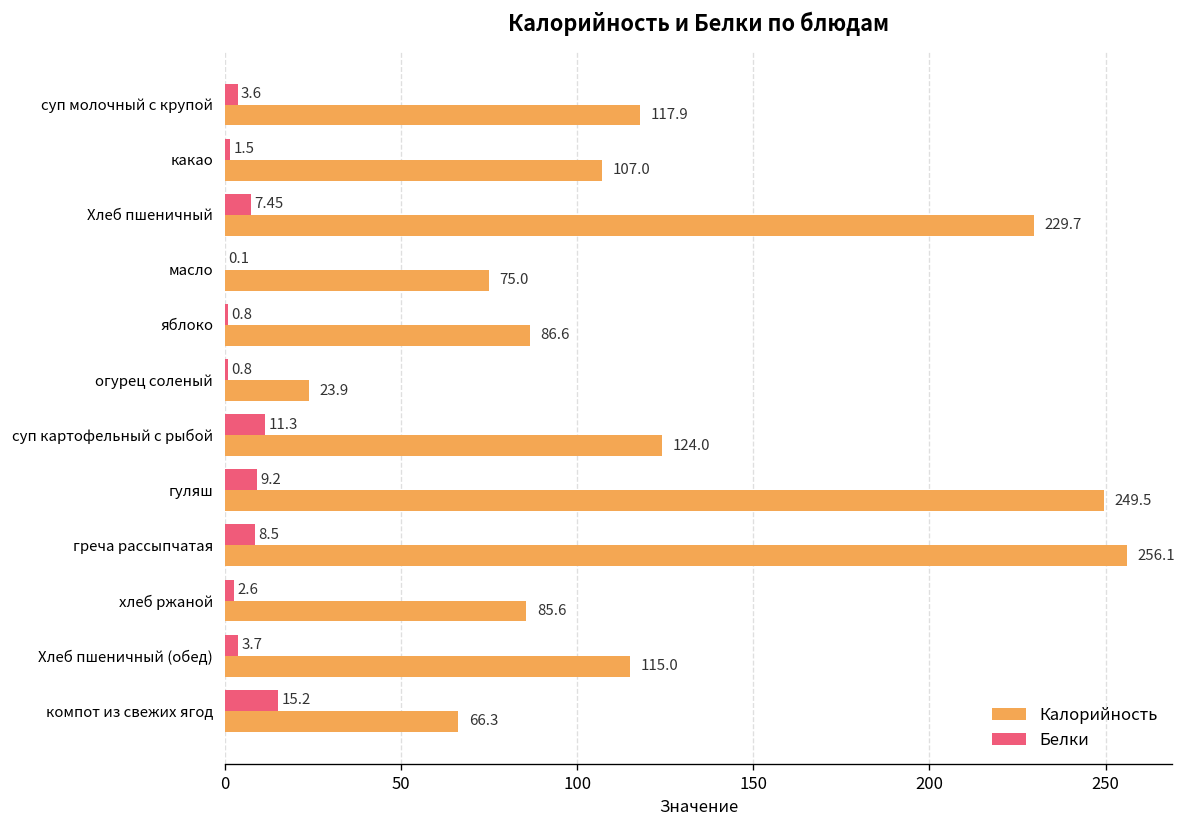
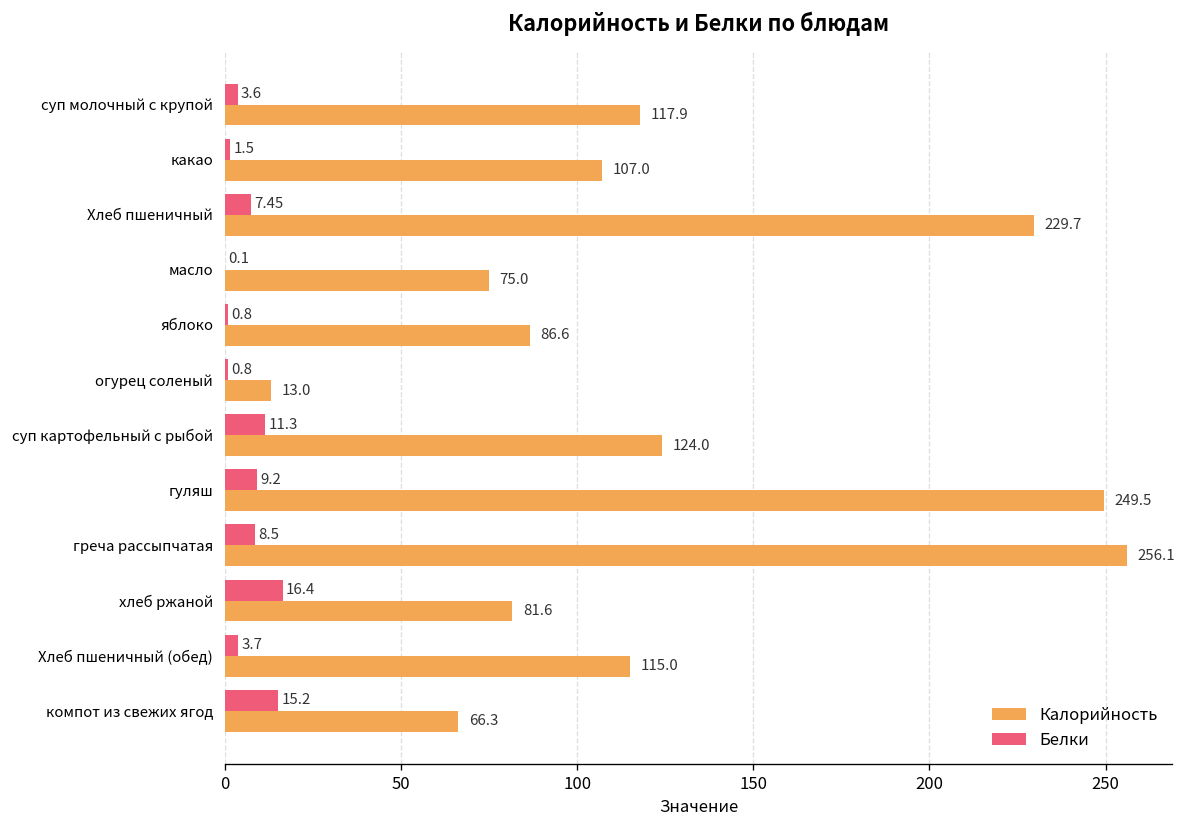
Калорийность, огурец соленый: 23.9 -> 13.0
Белки, хлеб ржаной: 2.6 -> 16.4
Калорийность, хлеб ржаной: 85.6 -> 81.6
